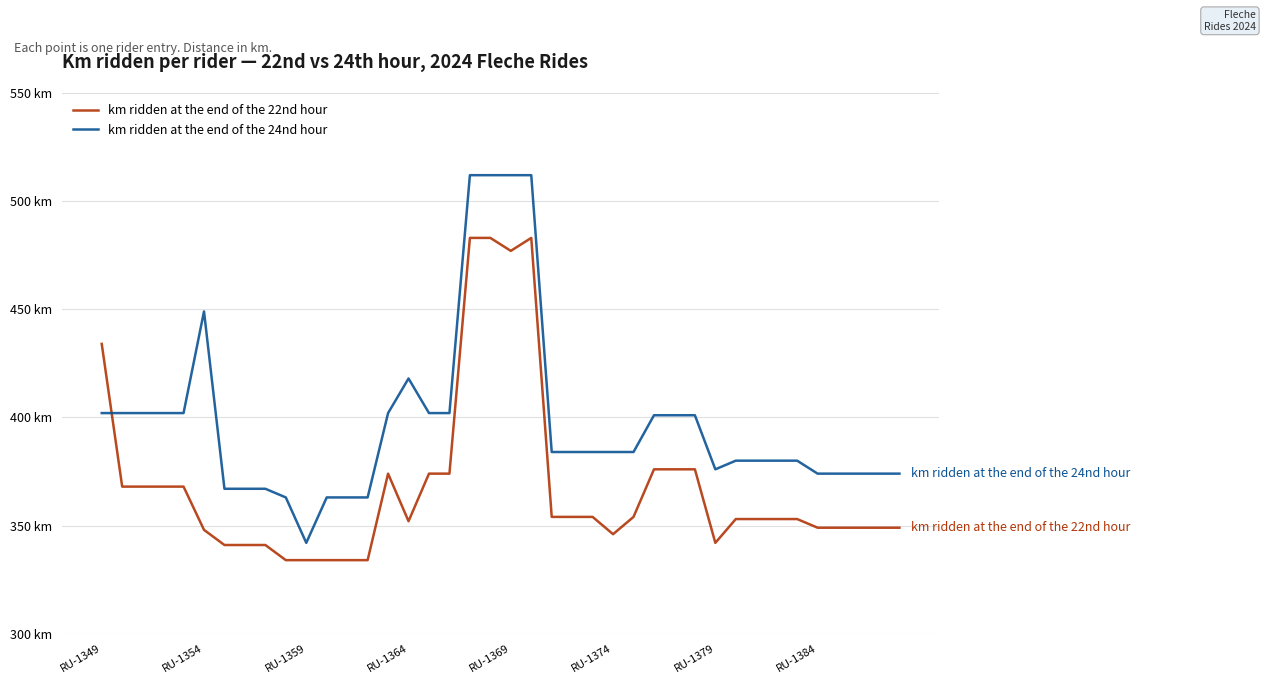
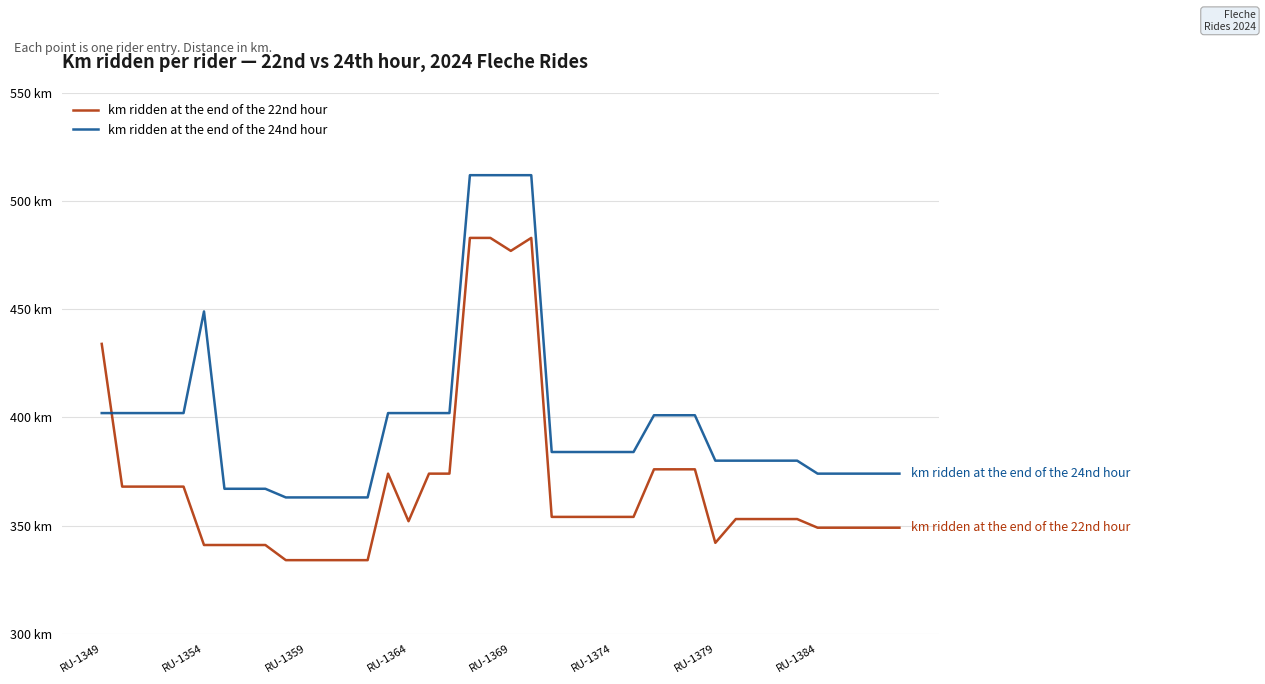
km ridden at the end of the 22nd hour, RU-1354: 348 km -> 341 km
km ridden at the end of the 24nd hour, RU-1359: 342 km -> 363 km
km ridden at the end of the 24nd hour, RU-1364: 418 km -> 402 km
km ridden at the end of the 22nd hour, RU-1374: 346 km -> 354 km
km ridden at the end of the 24nd hour, RU-1379: 376 km -> 380 km
